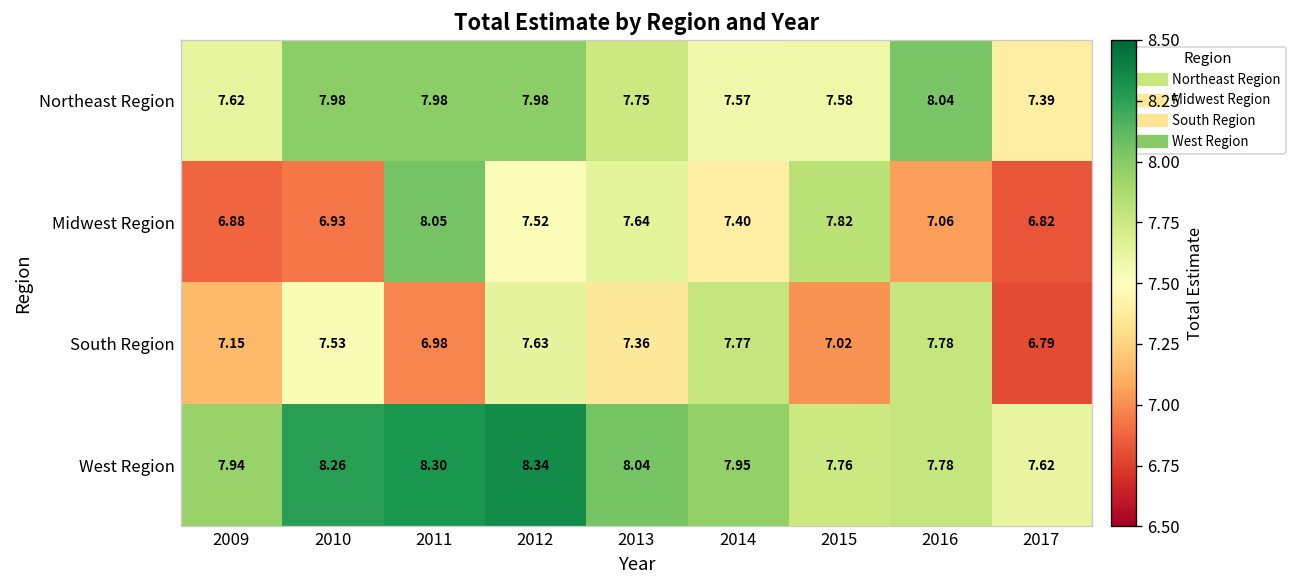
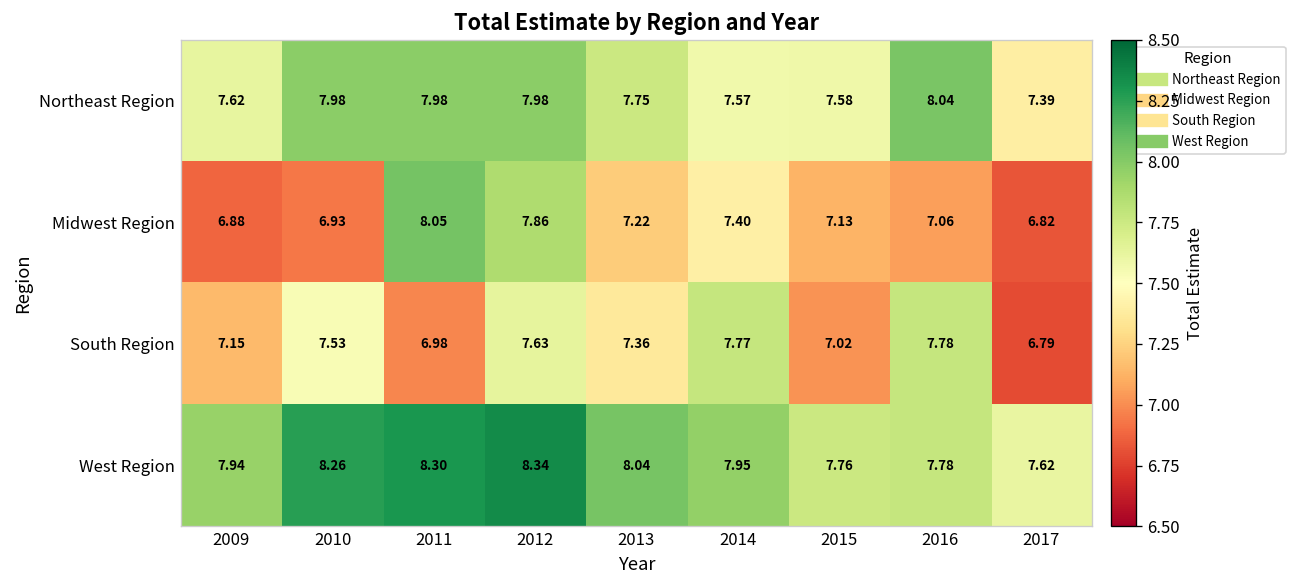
Midwest Region, 2012: 7.52 -> 7.86
Midwest Region, 2013: 7.64 -> 7.22
Midwest Region, 2015: 7.82 -> 7.13
